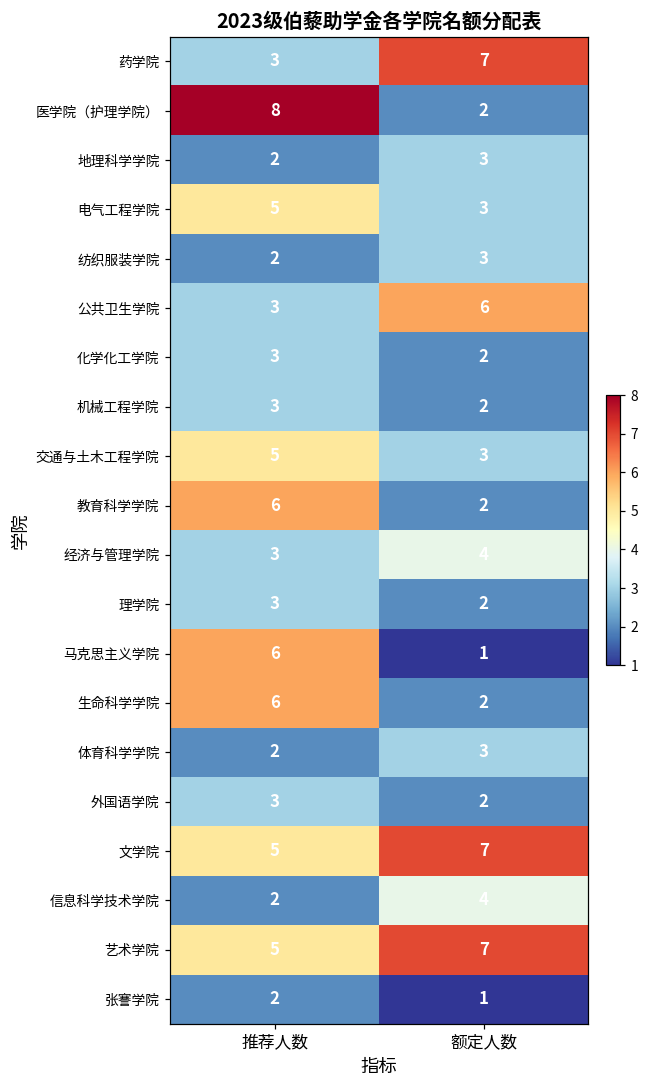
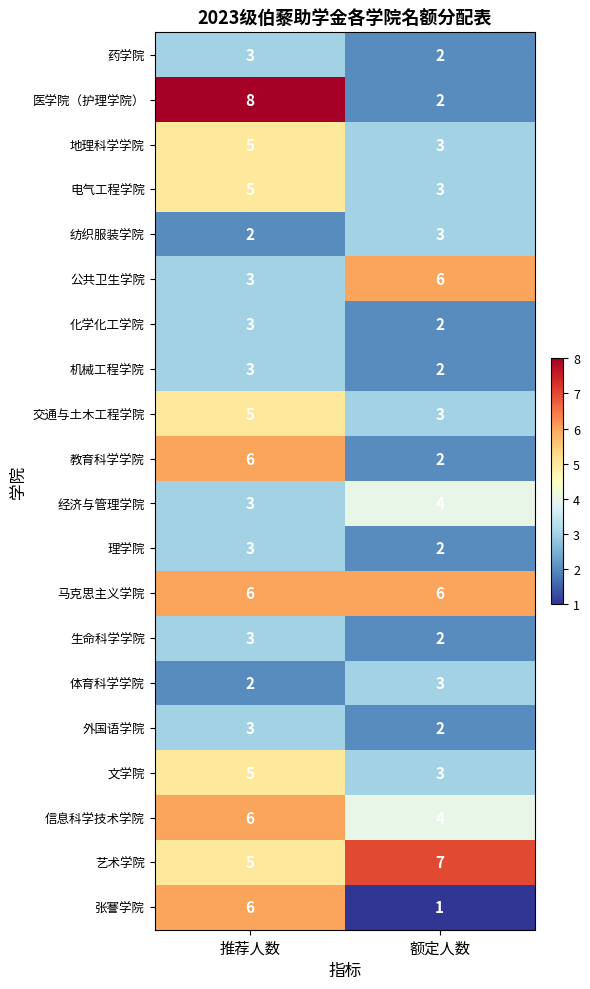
药学院, 额定人数: 7 -> 2
地理科学学院, 推荐人数: 2 -> 5
马克思主义学院, 额定人数: 1 -> 6
生命科学学院, 推荐人数: 6 -> 3
文学院, 额定人数: 7 -> 3
信息科学技术学院, 推荐人数: 2 -> 6
张謇学院, 推荐人数: 2 -> 6
